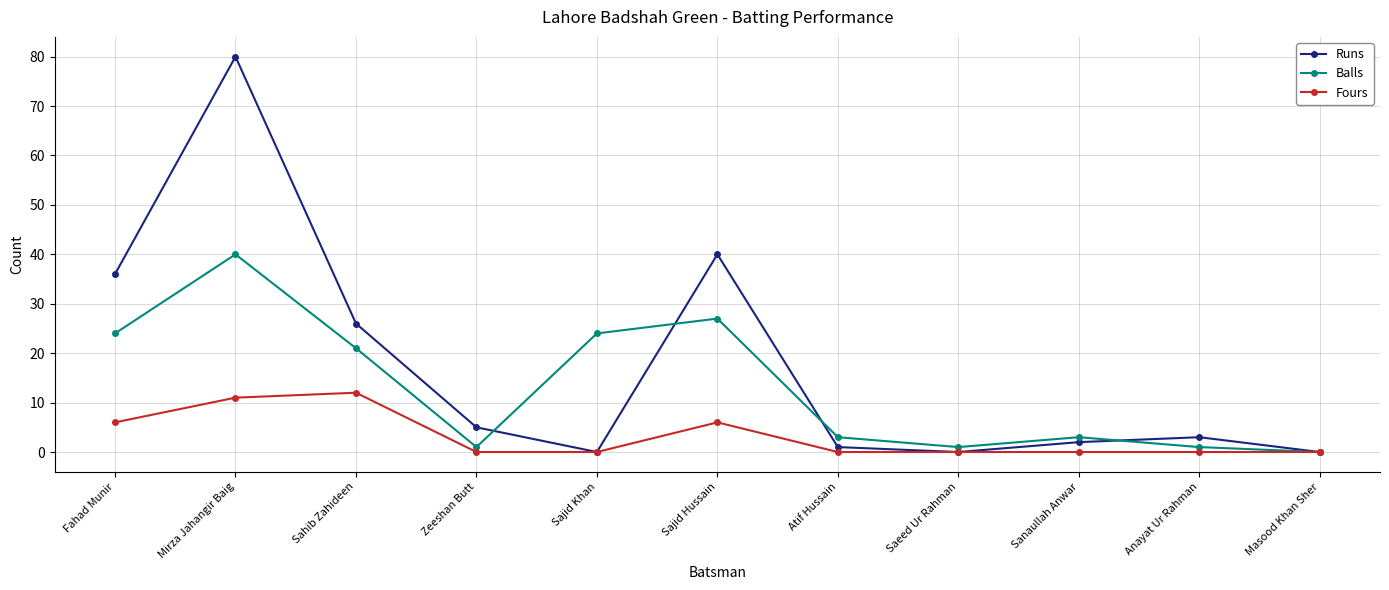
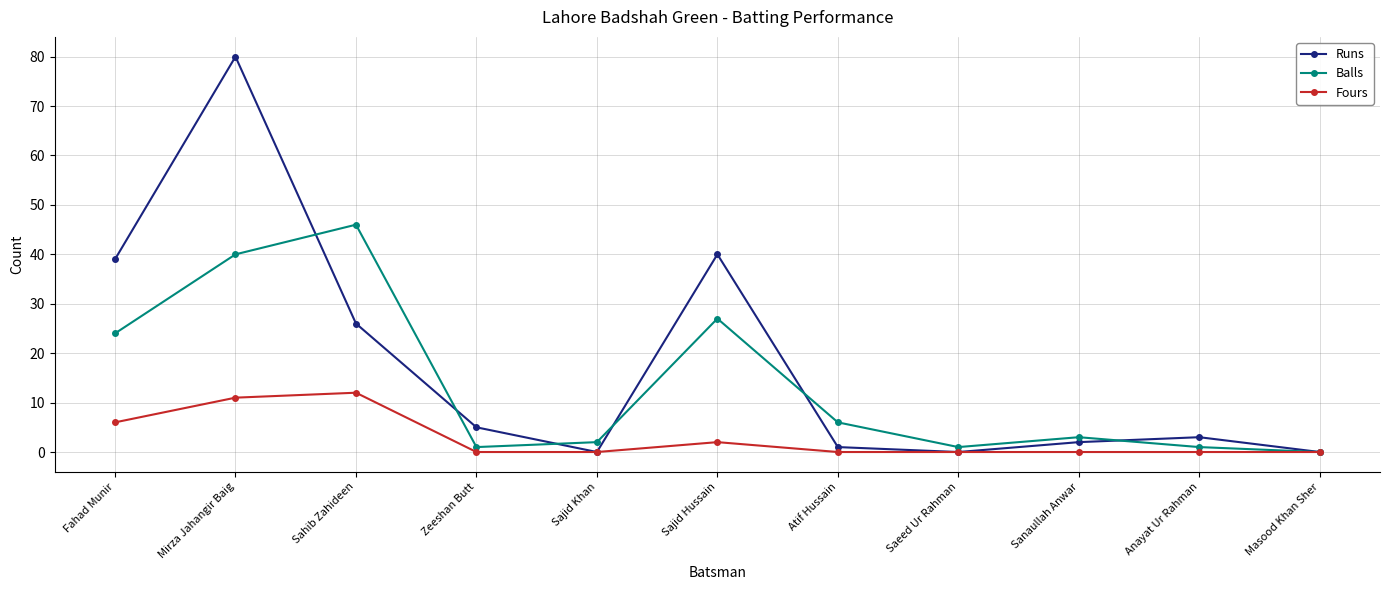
Runs, Fahad Munir: 36 -> 39
Balls, Sahib Zahideen: 21 -> 46
Balls, Sajid Khan: 24 -> 2
Fours, Sajid Hussain: 6 -> 2
Balls, Atif Hussain: 3 -> 6
